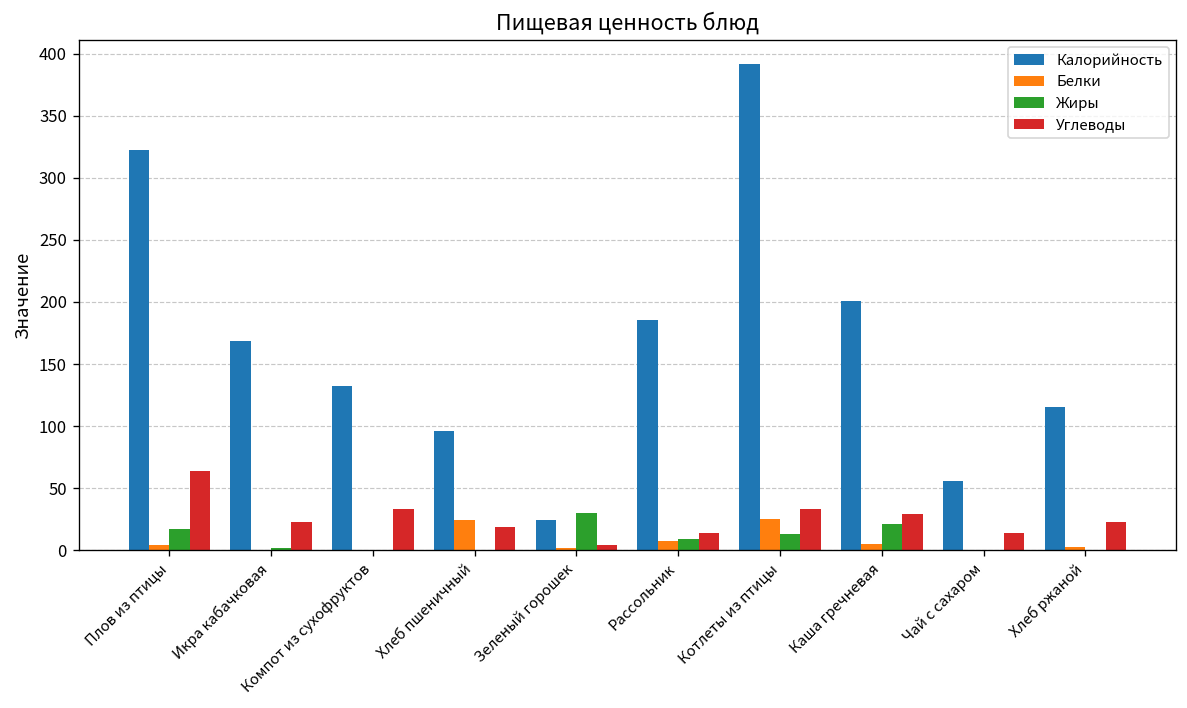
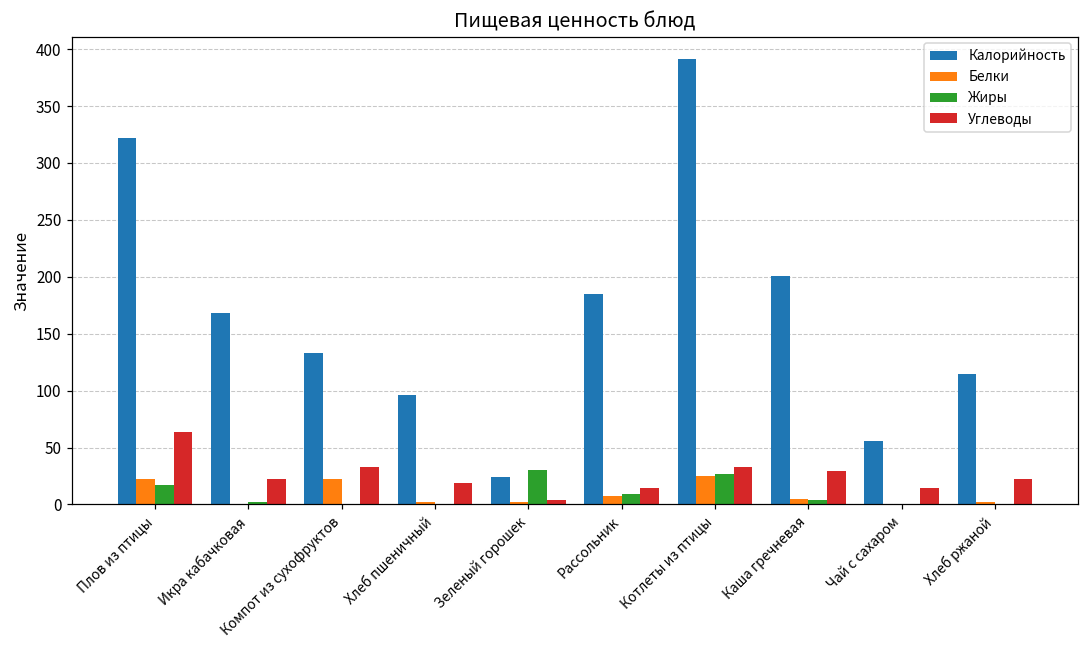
Белки, Плов из птицы: 4 -> 23
Белки, Компот из сухофруктов: 0 -> 22
Белки, Хлеб пшеничный: 24 -> 2
Жиры, Котлеты из птицы: 13 -> 27
Жиры, Каша гречневая: 22 -> 4
